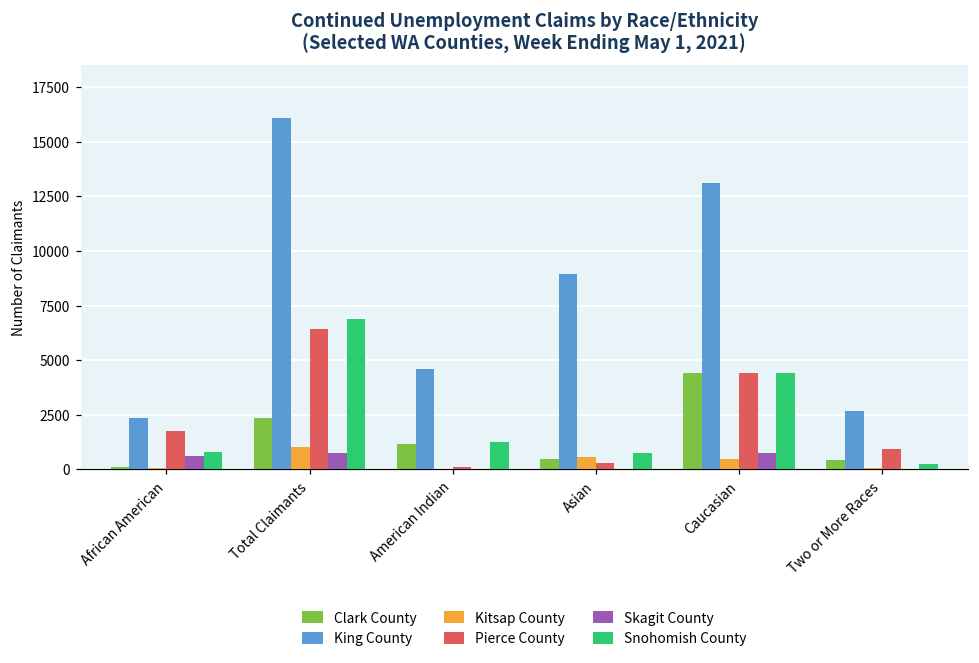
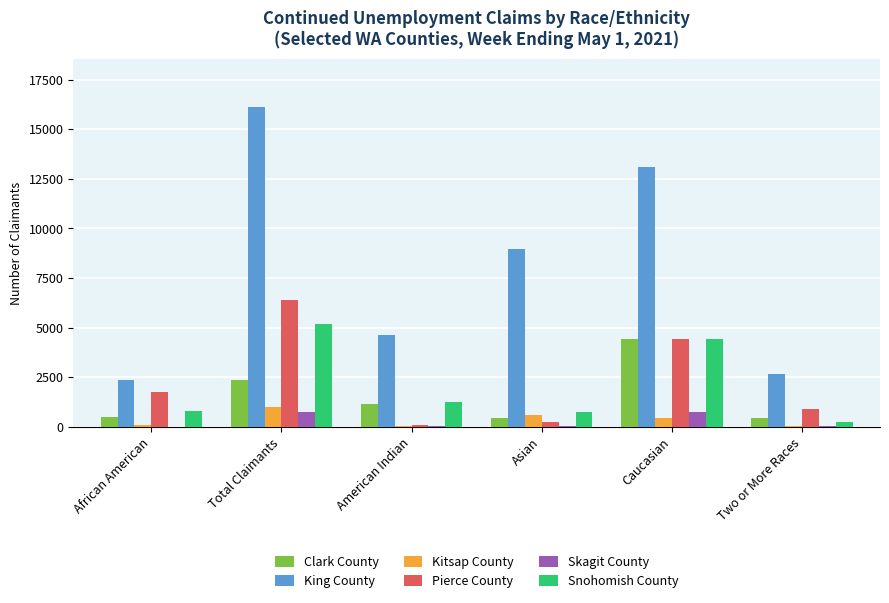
Clark County, African American: 100 -> 500
Skagit County, African American: 600 -> 0
Snohomish County, Total Claimants: 6900 -> 5200
